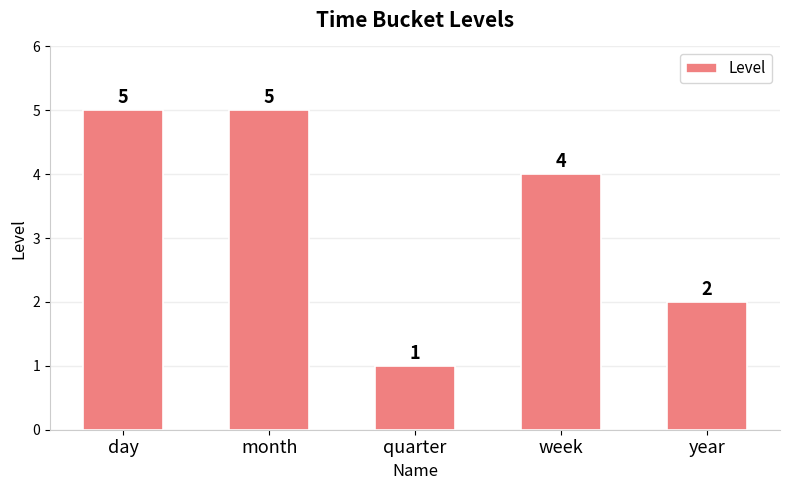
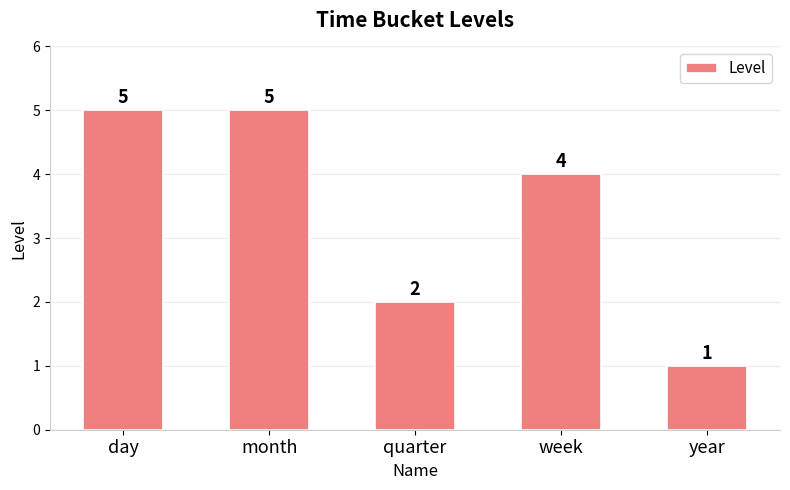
quarter: 1 -> 2
year: 2 -> 1
